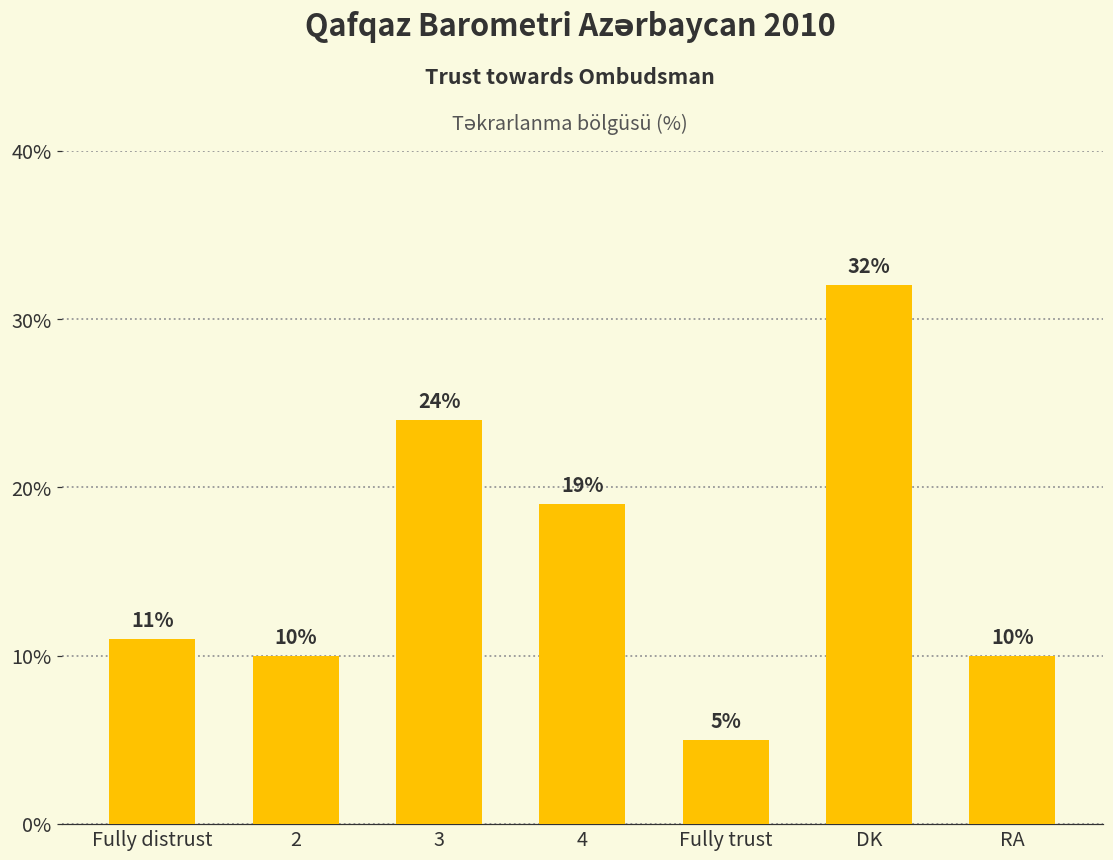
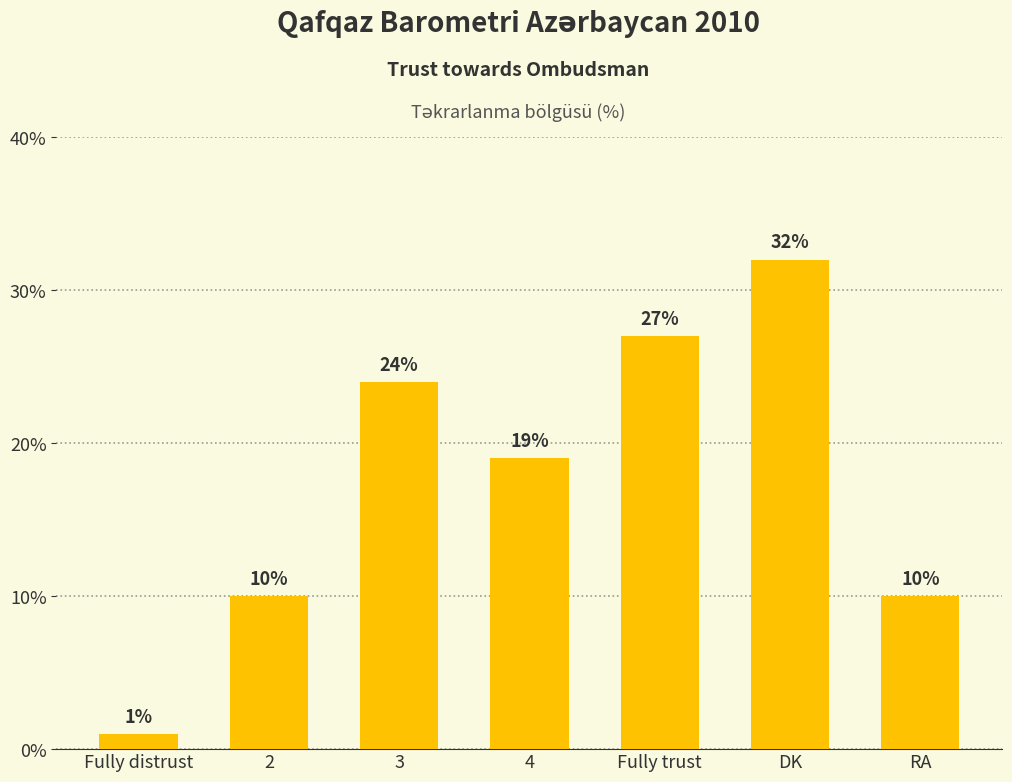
Fully distrust: 11% -> 1%
Fully trust: 5% -> 27%
